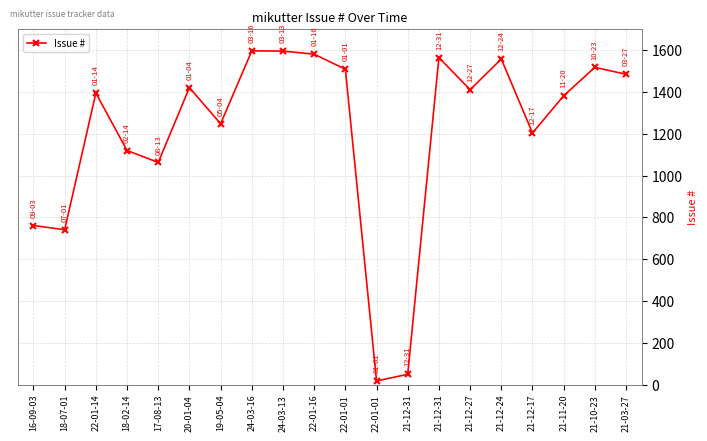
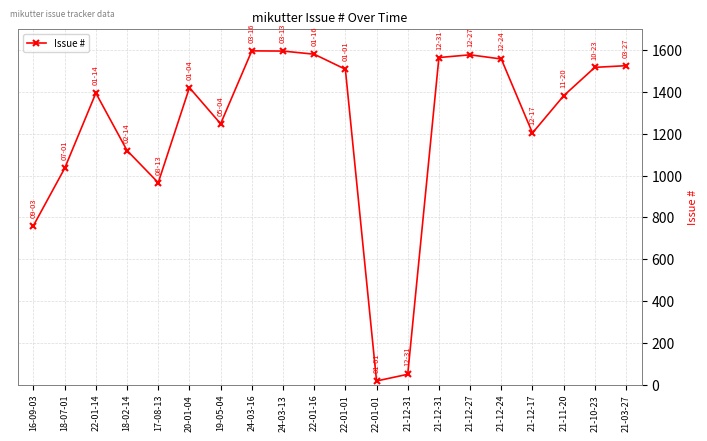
18-07-01: 740 -> 1040
17-08-13: 1060 -> 970
21-12-27: 1410 -> 1580
21-03-27: 1490 -> 1530
